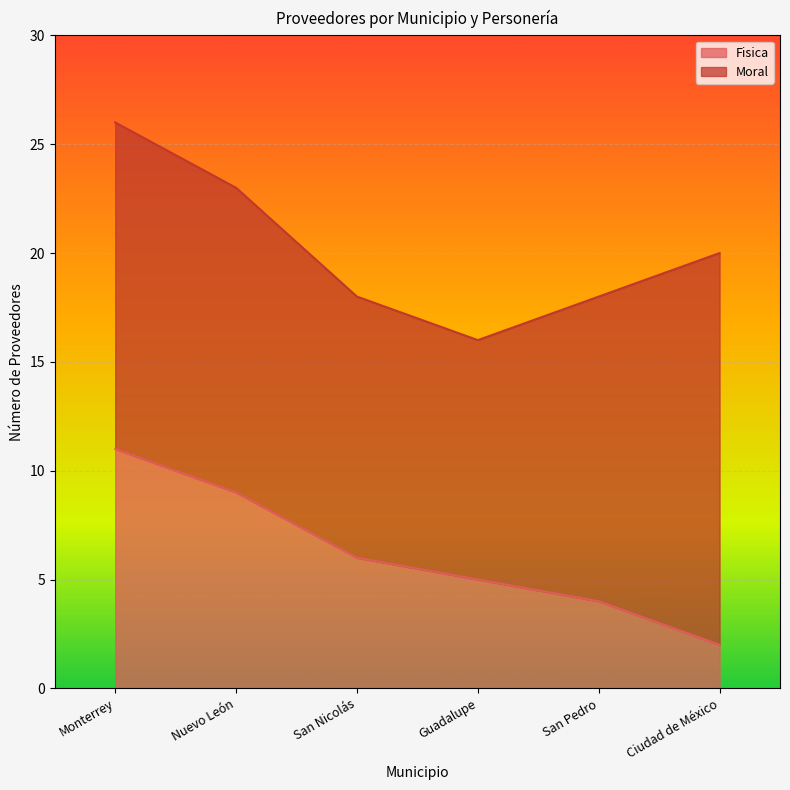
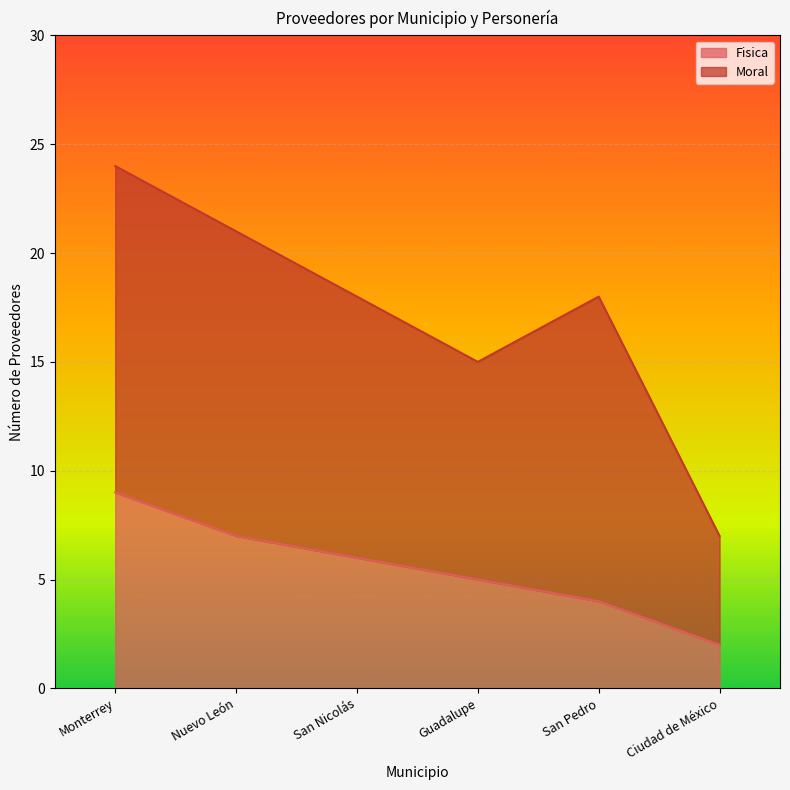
Fisica, Monterrey: 11 -> 9
Fisica, Nuevo León: 9 -> 7
Moral, Guadalupe: 11 -> 10
Moral, Ciudad de México: 18 -> 5
